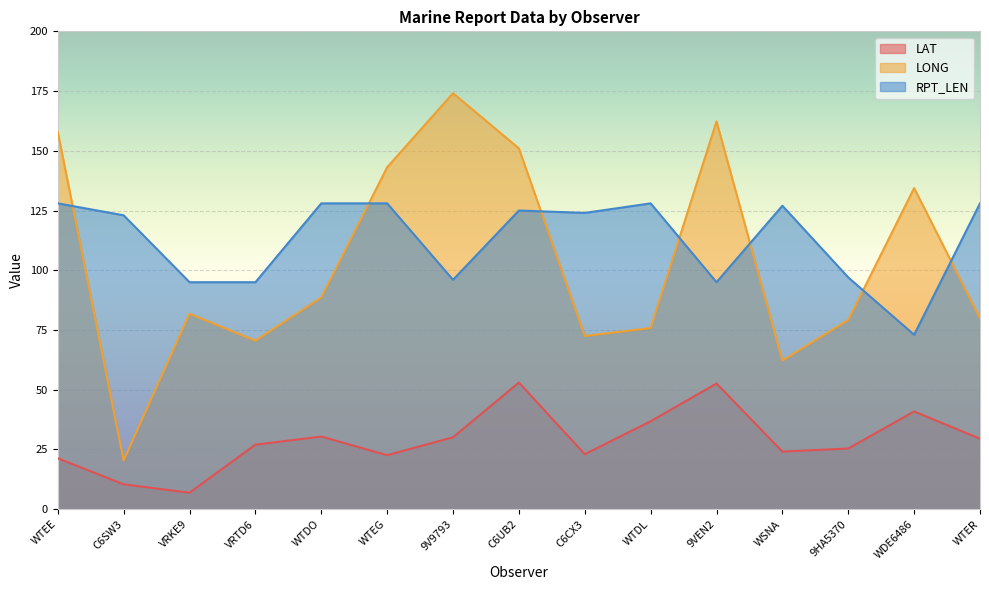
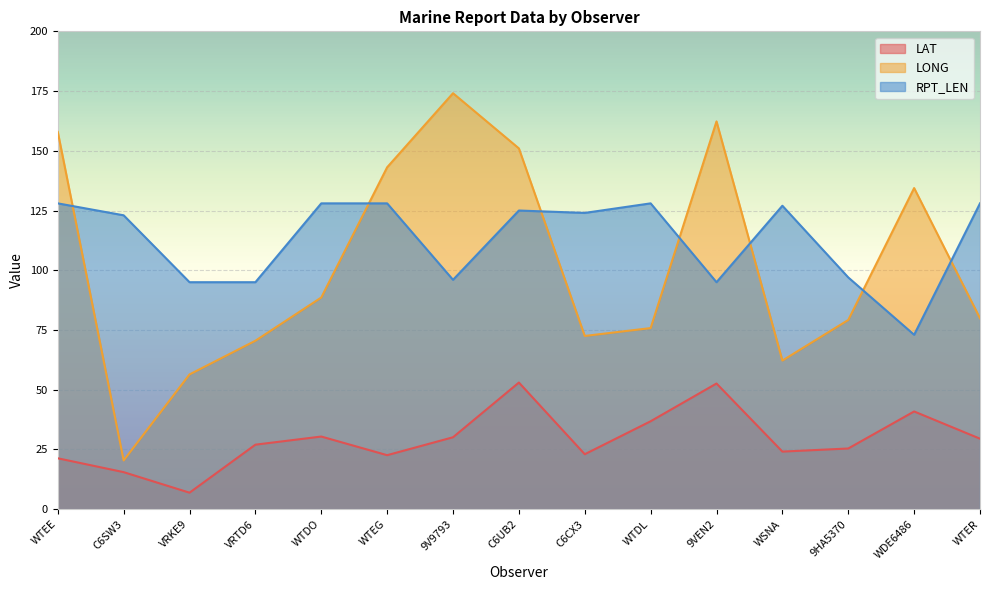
LAT, C6SW3: 10 -> 16
LONG, VRKE9: 82 -> 56
